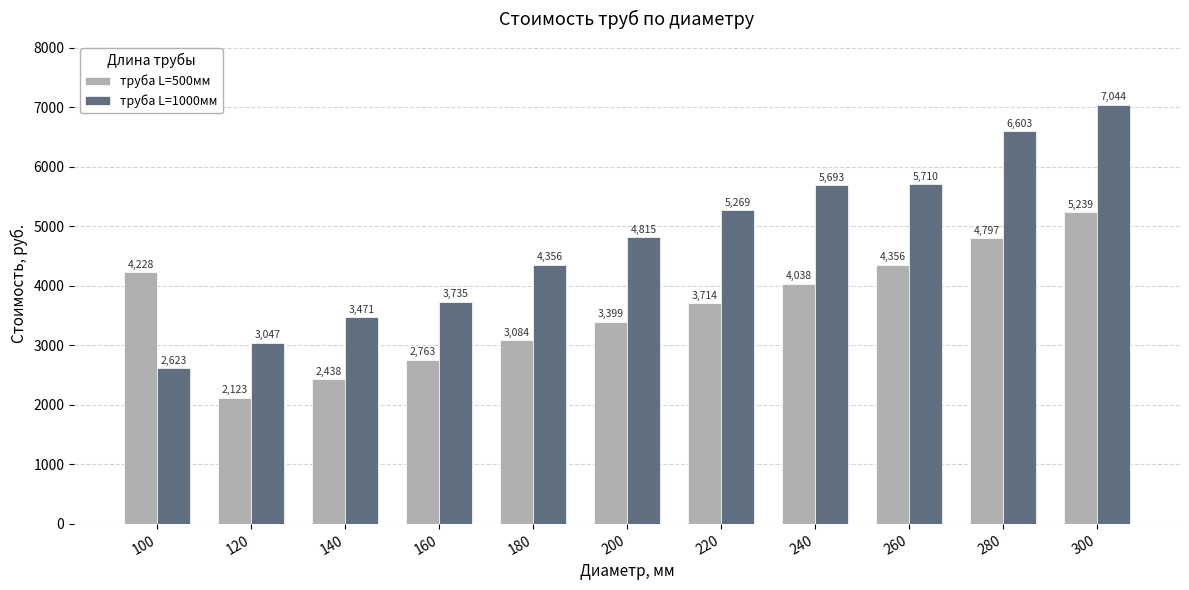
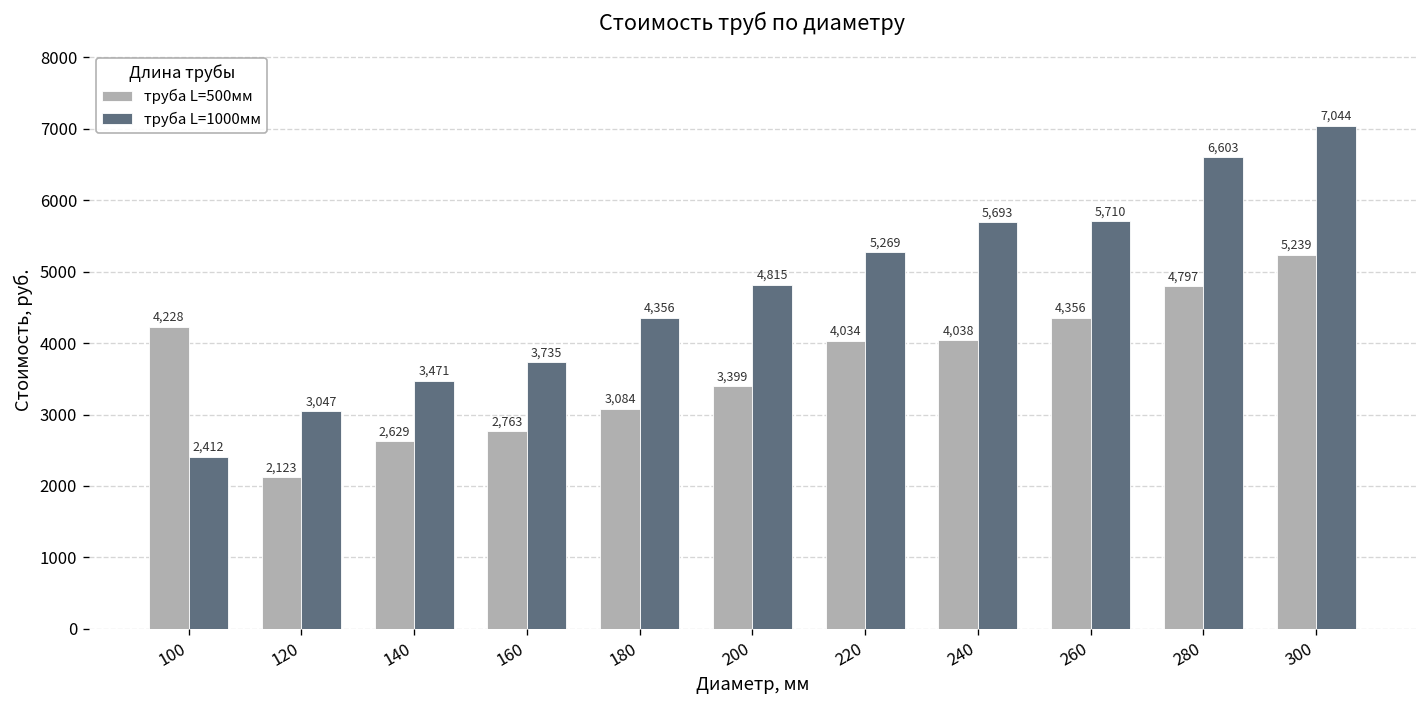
труба L=1000мм, 100: 2,623 -> 2,412
труба L=500мм, 140: 2,438 -> 2,629
труба L=500мм, 220: 3,714 -> 4,034
